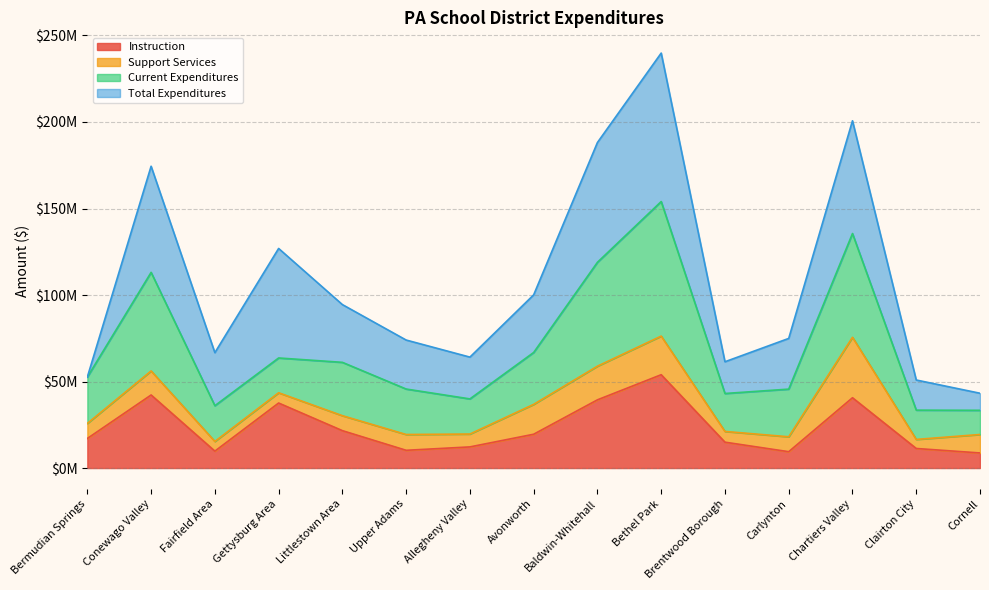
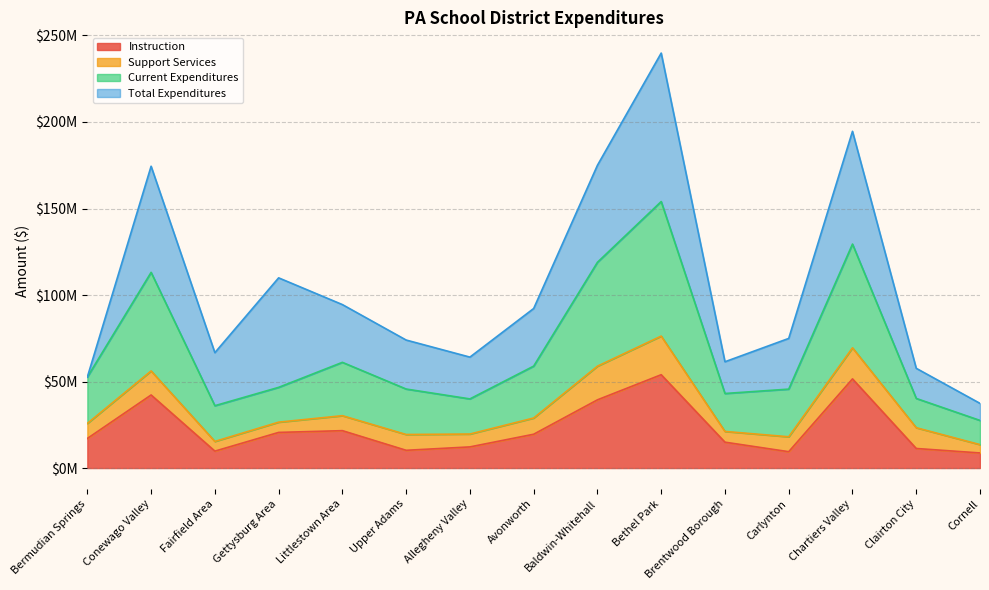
Instruction, Gettysburg Area: $38000000 -> $21000000
Support Services, Avonworth: $17000000 -> $9000000
Total Expenditures, Baldwin-Whitehall: $69000000 -> $56000000
Instruction, Chartiers Valley: $41000000 -> $52000000
Support Services, Chartiers Valley: $35000000 -> $18000000
Support Services, Clairton City: $5000000 -> $12000000
Support Services, Cornell: $11000000 -> $5000000
